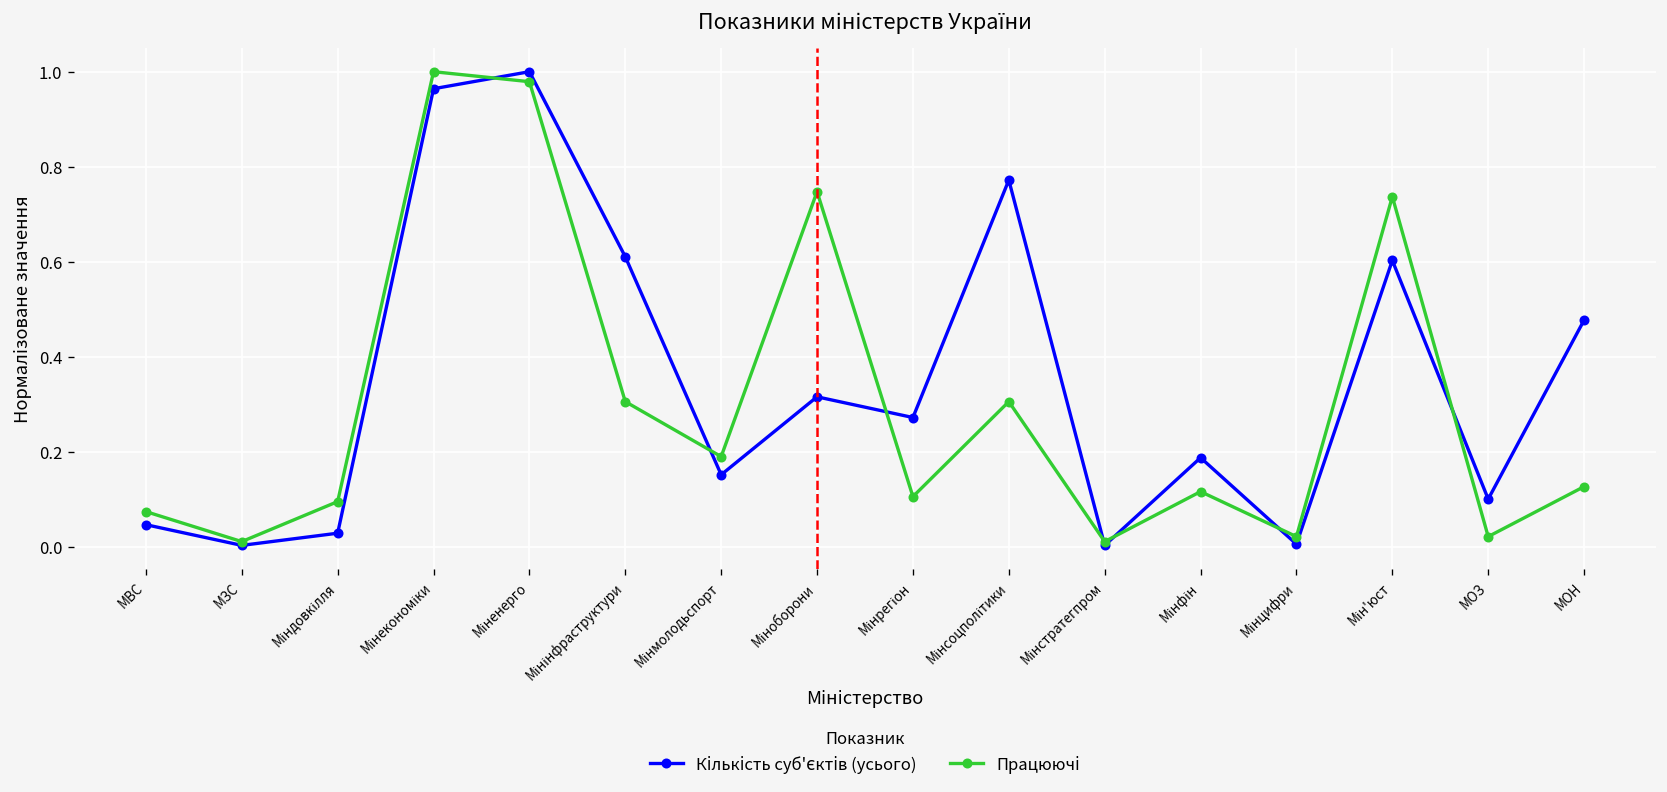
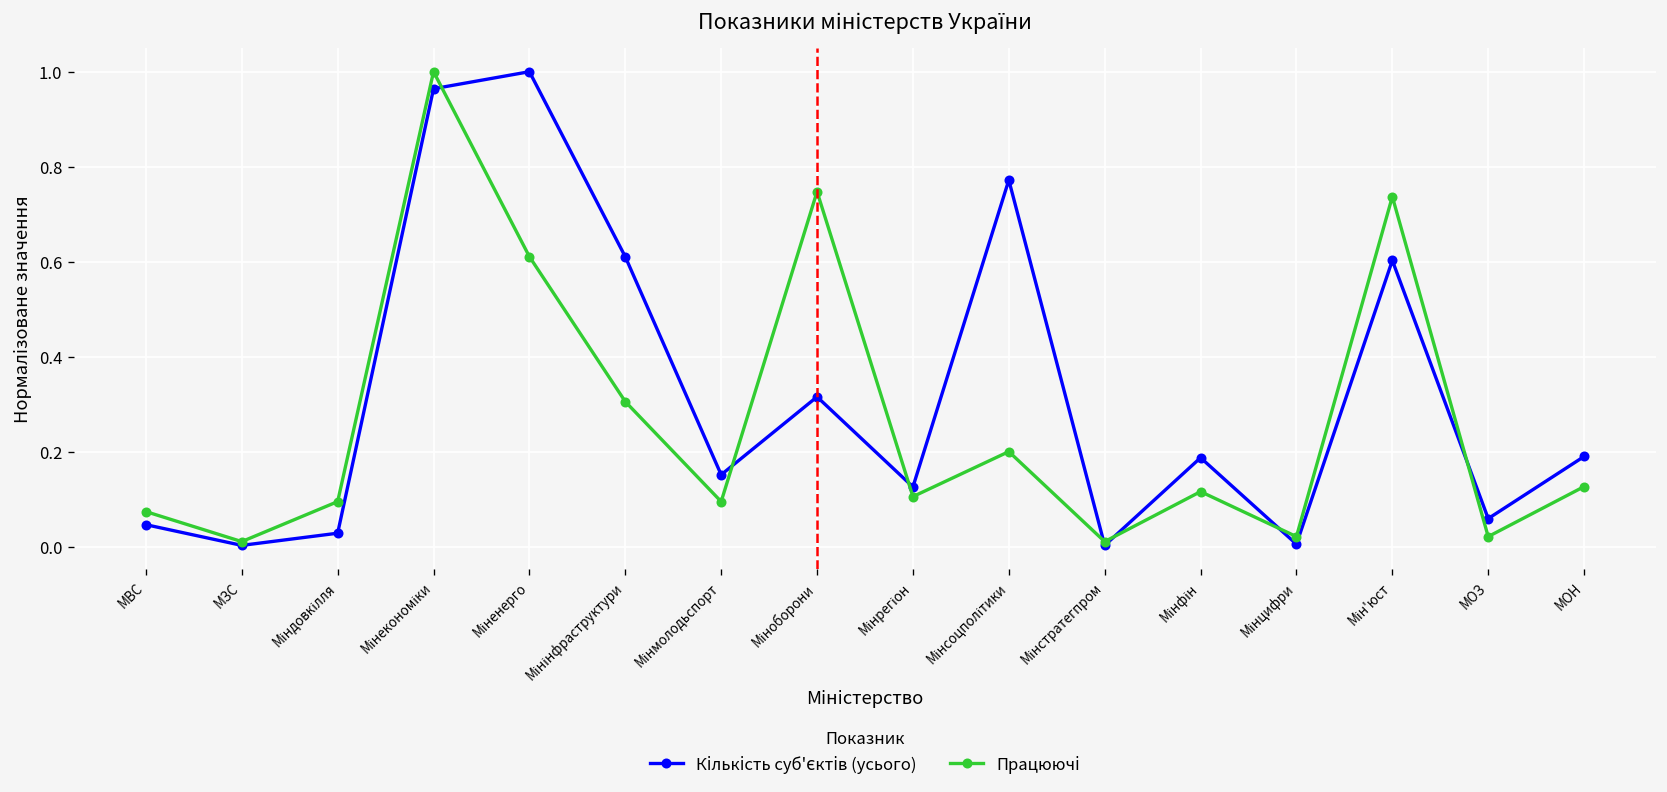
Працюючі, Міненерго: 0.98 -> 0.61
Працюючі, Мінмолодьспорт: 0.19 -> 0.09
Кількість суб'єктів (усього), Мінрегіон: 0.27 -> 0.13
Працюючі, Мінсоцполітики: 0.31 -> 0.20
Кількість суб'єктів (усього), МОЗ: 0.10 -> 0.06
Кількість суб'єктів (усього), МОН: 0.48 -> 0.19
